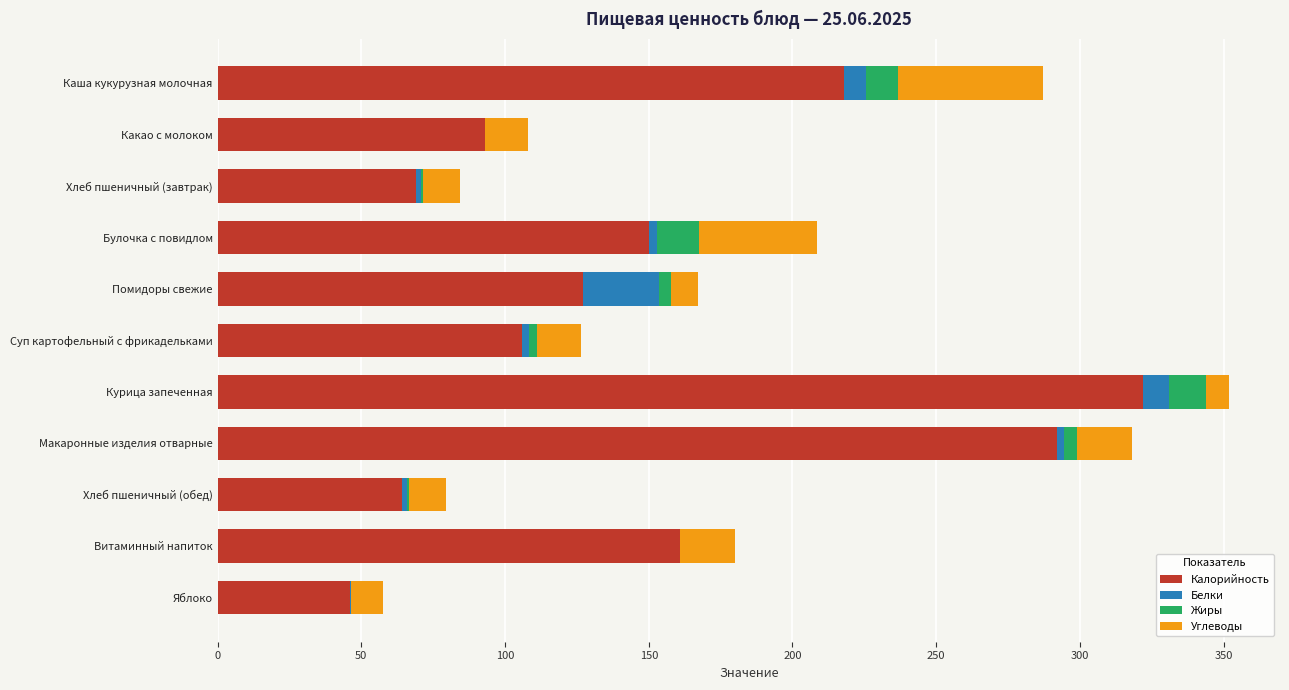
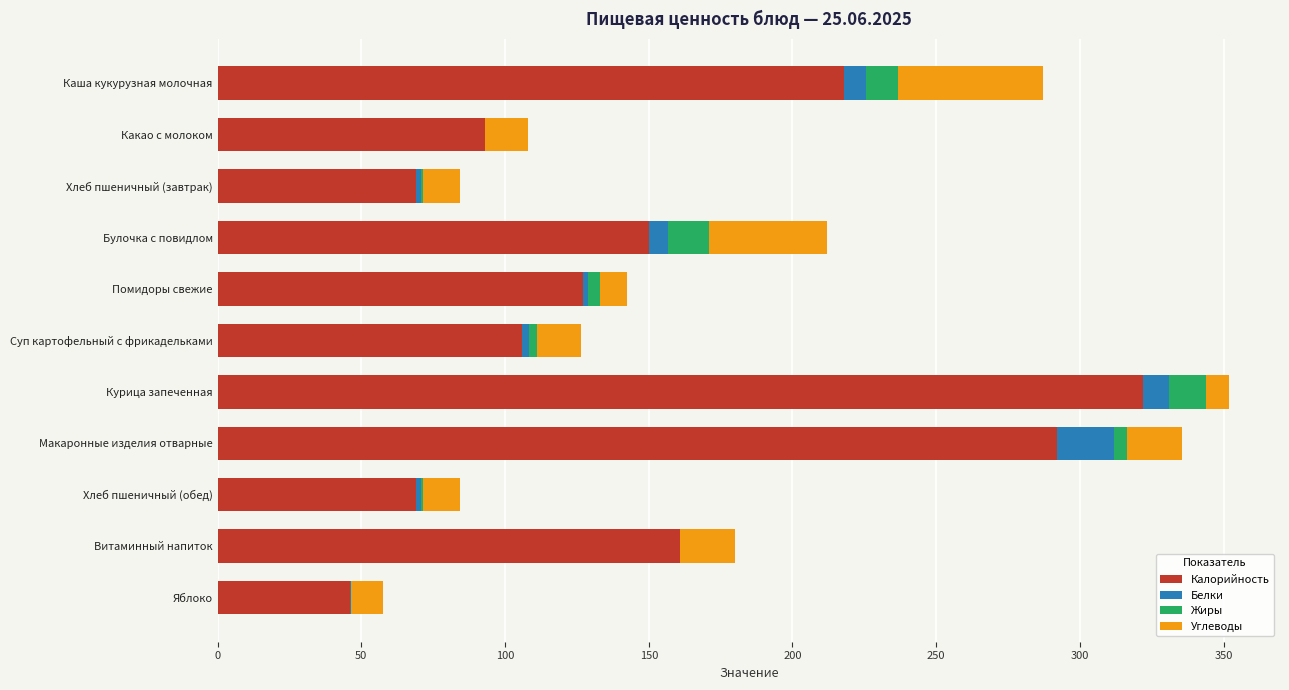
Белки, Булочка с повидлом: 3 -> 7
Белки, Помидоры свежие: 26 -> 2
Белки, Макаронные изделия отварные: 3 -> 20
Калорийность, Хлеб пшеничный (обед): 64 -> 69
